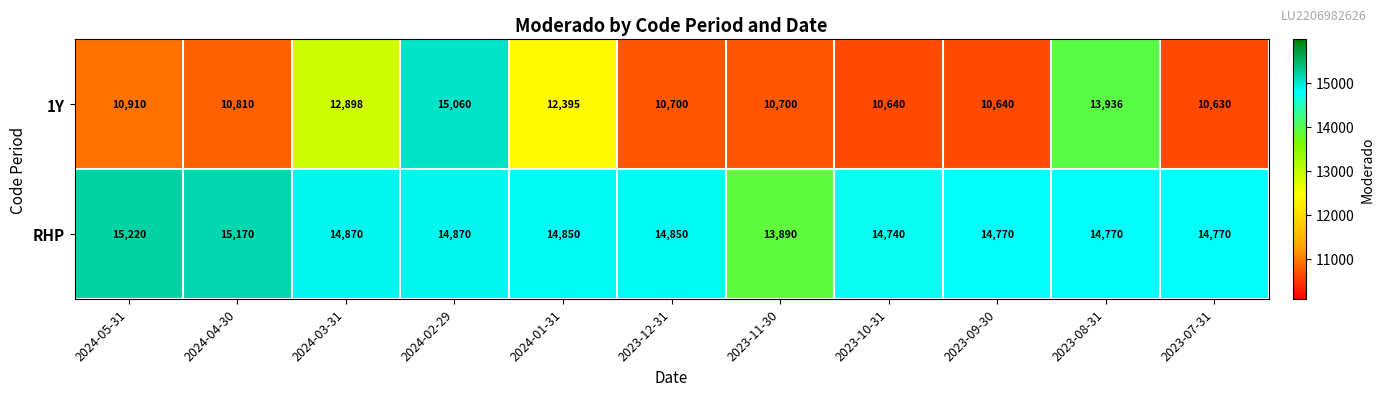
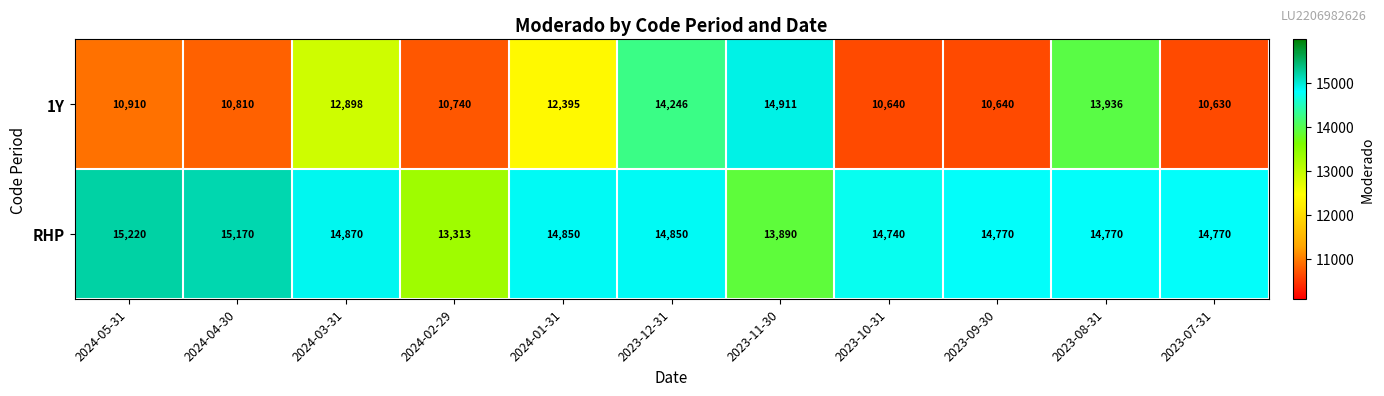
1Y, 2024-02-29: 15,060 -> 10,740
1Y, 2023-12-31: 10,700 -> 14,246
1Y, 2023-11-30: 10,700 -> 14,911
RHP, 2024-02-29: 14,870 -> 13,313
